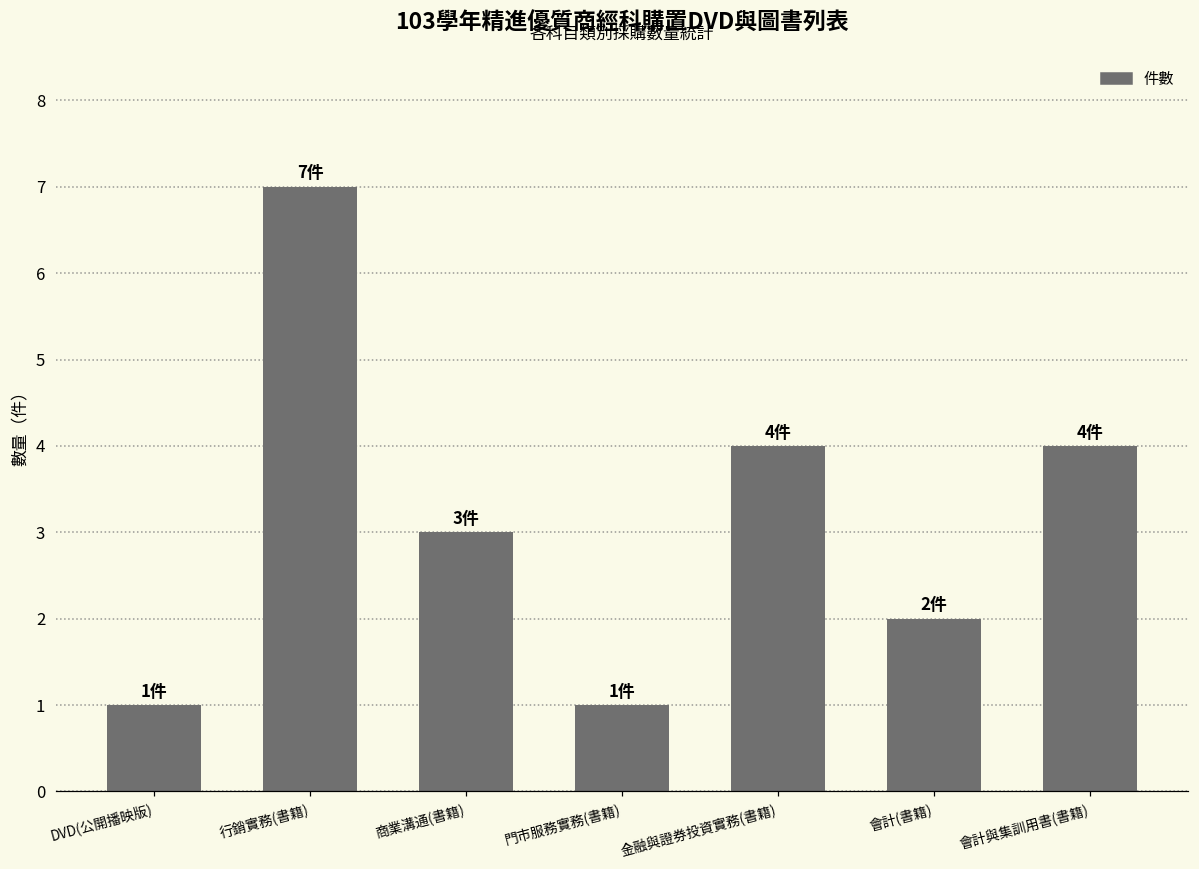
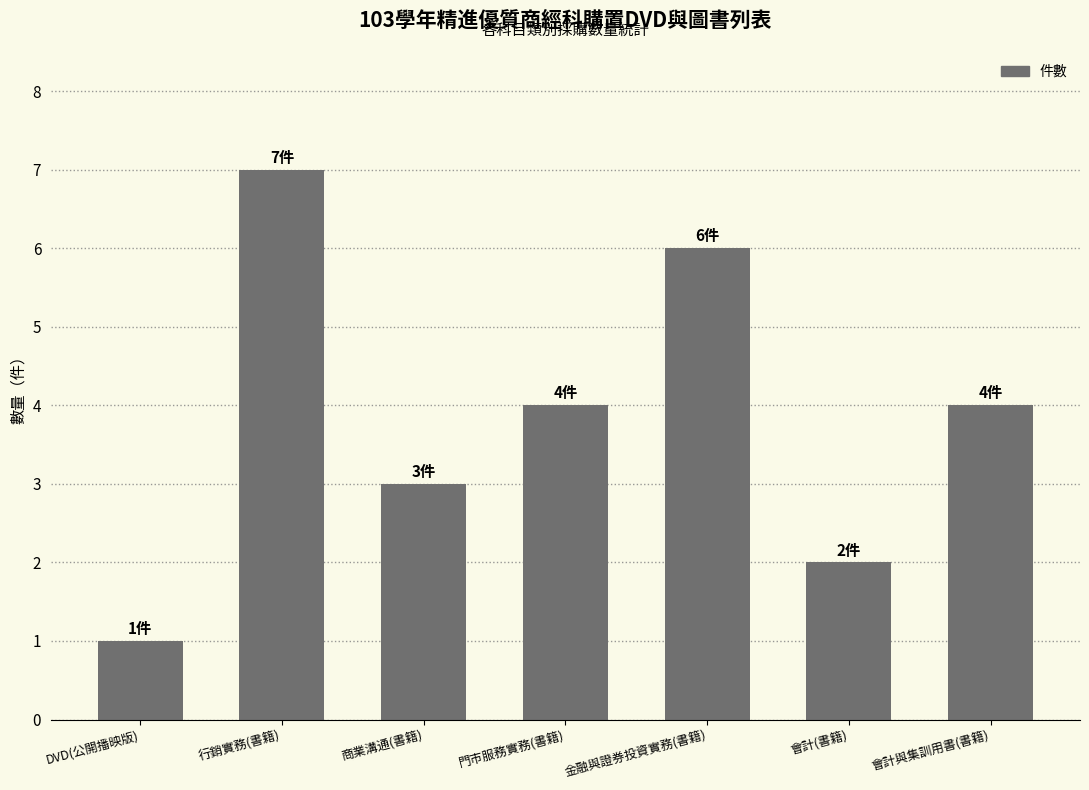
門市服務實務(書籍): 1件 -> 4件
金融與證券投資實務(書籍): 4件 -> 6件
